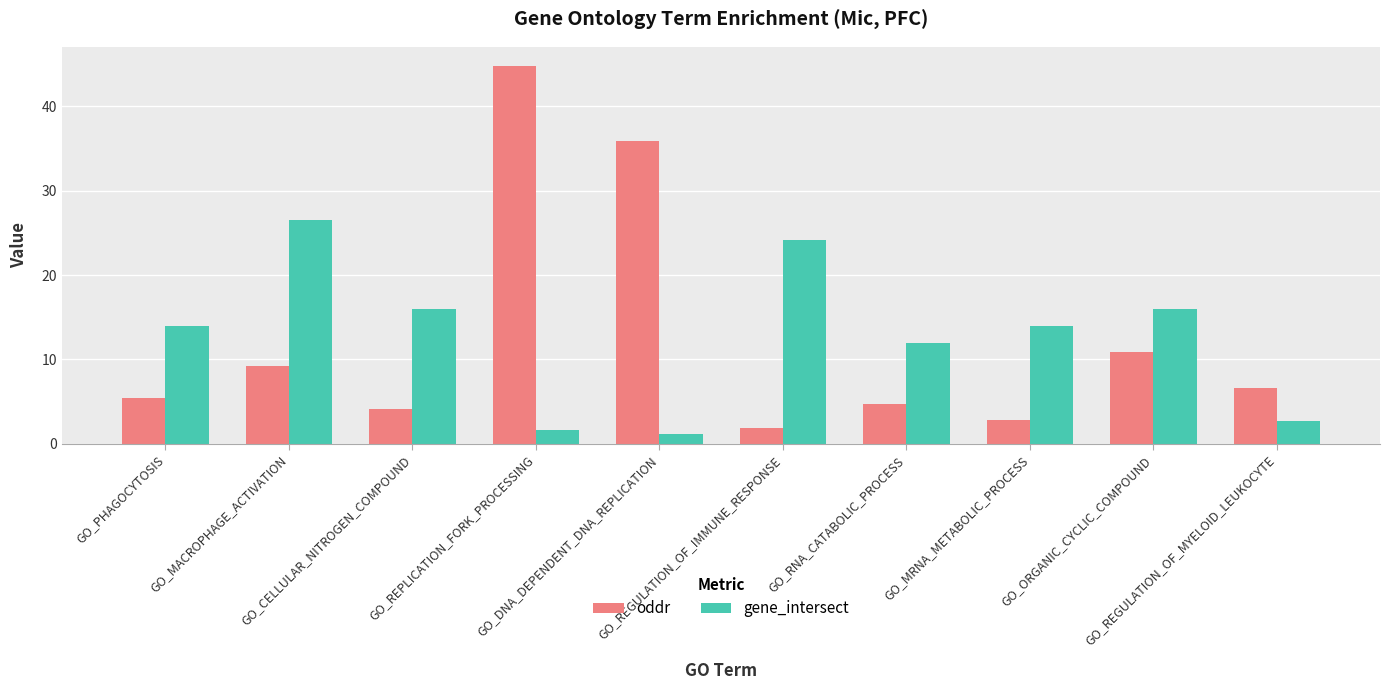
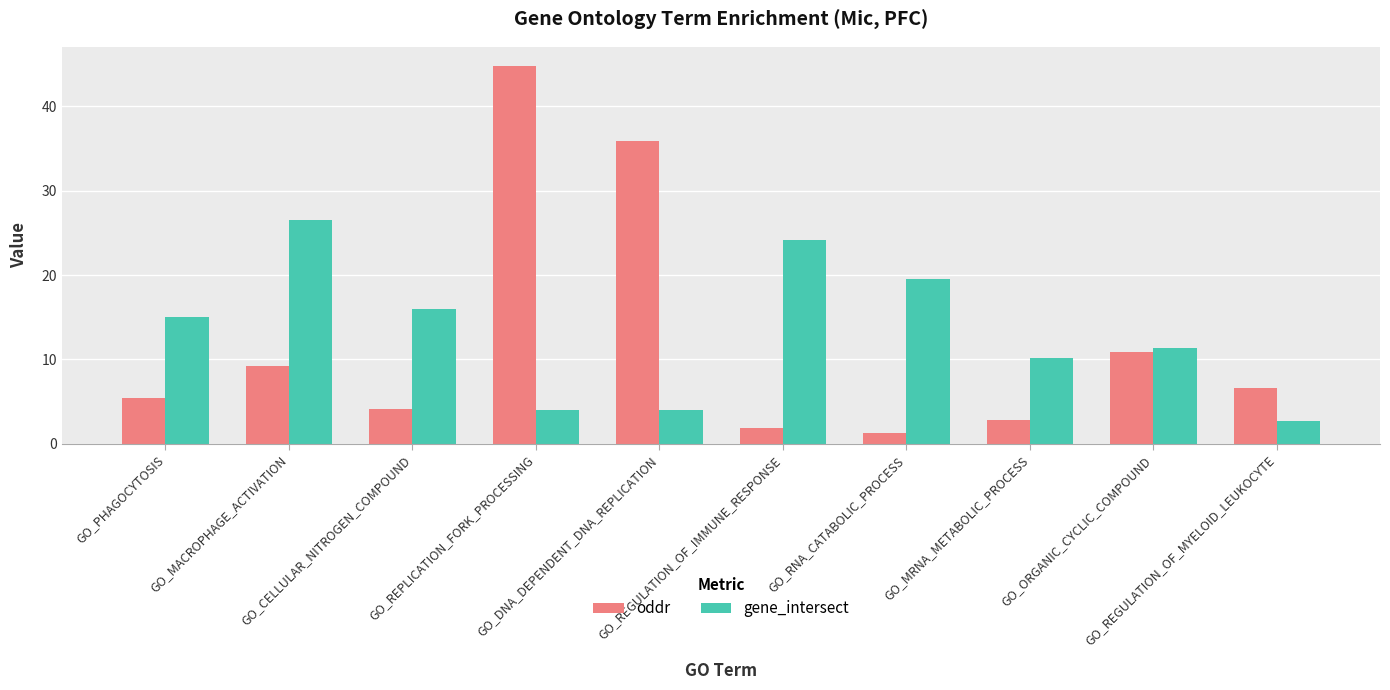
gene_intersect, GO_PHAGOCYTOSIS: 14 -> 15
gene_intersect, GO_REPLICATION_FORK_PROCESSING: 2 -> 4
gene_intersect, GO_DNA_DEPENDENT_DNA_REPLICATION: 1 -> 4
oddr, GO_RNA_CATABOLIC_PROCESS: 5 -> 1
gene_intersect, GO_RNA_CATABOLIC_PROCESS: 12 -> 20
gene_intersect, GO_MRNA_METABOLIC_PROCESS: 14 -> 10
gene_intersect, GO_ORGANIC_CYCLIC_COMPOUND: 16 -> 11
